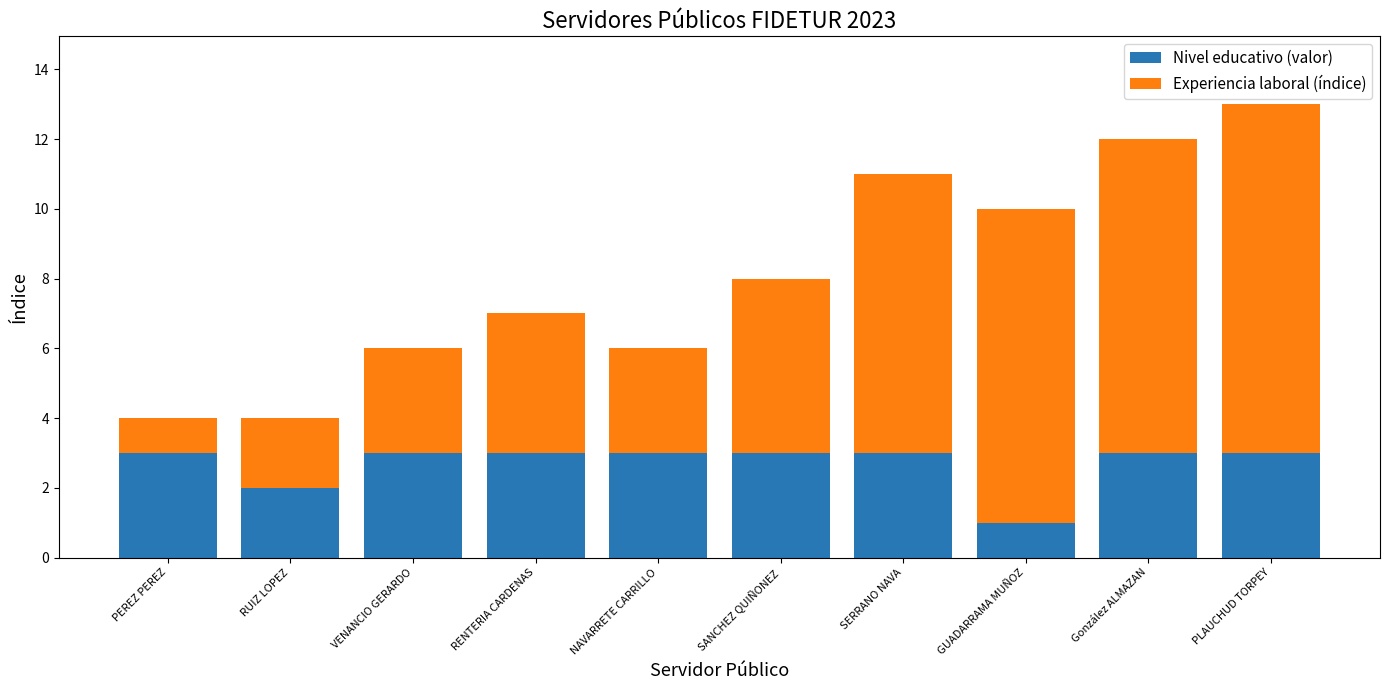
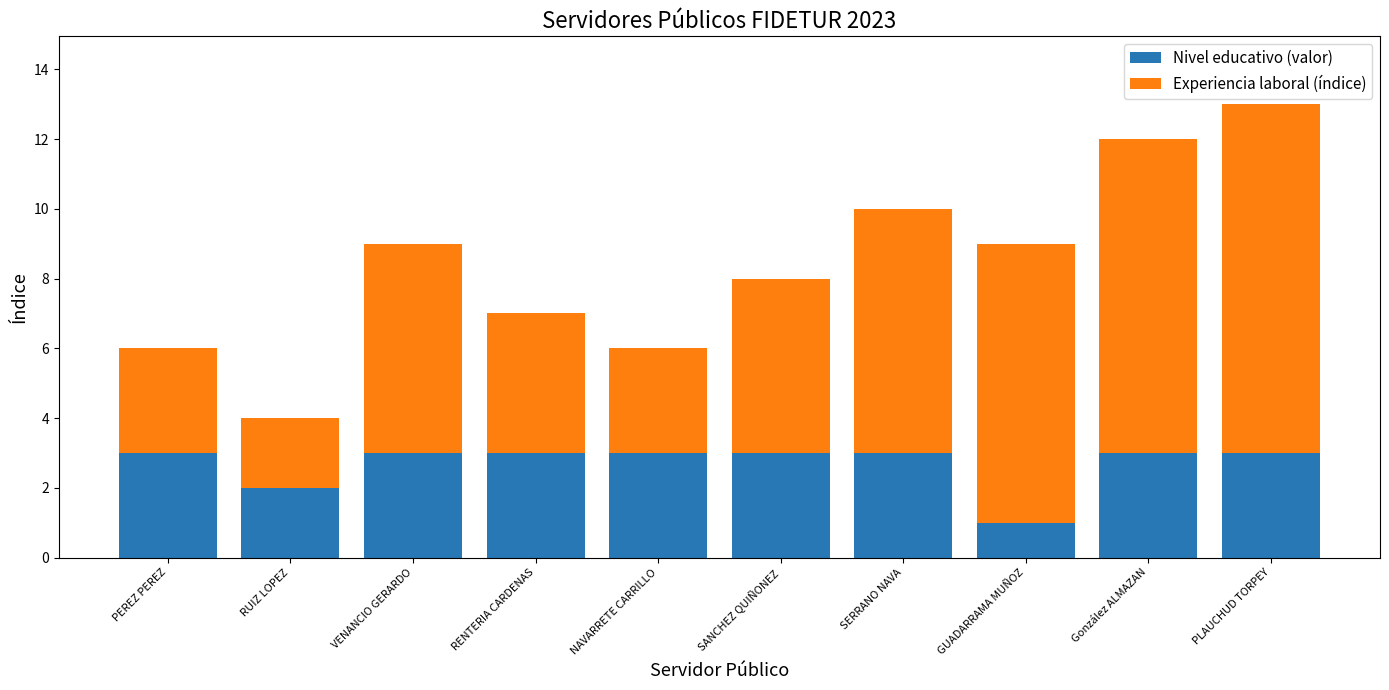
Experiencia laboral (índice), PEREZ PEREZ: 1 -> 3
Experiencia laboral (índice), VENANCIO GERARDO: 3 -> 6
Experiencia laboral (índice), SERRANO NAVA: 8 -> 7
Experiencia laboral (índice), GUADARRAMA MUÑOZ: 9 -> 8
